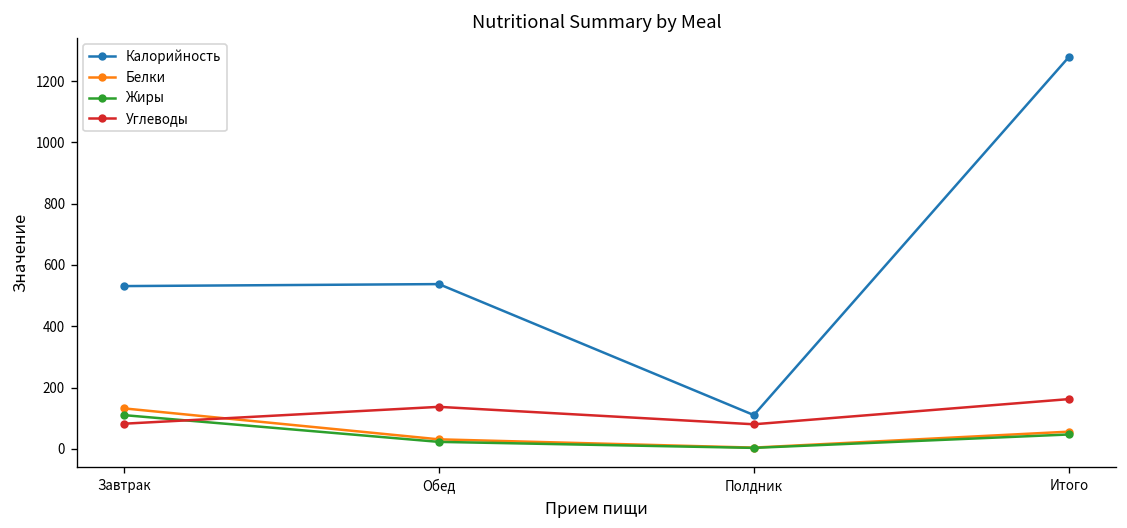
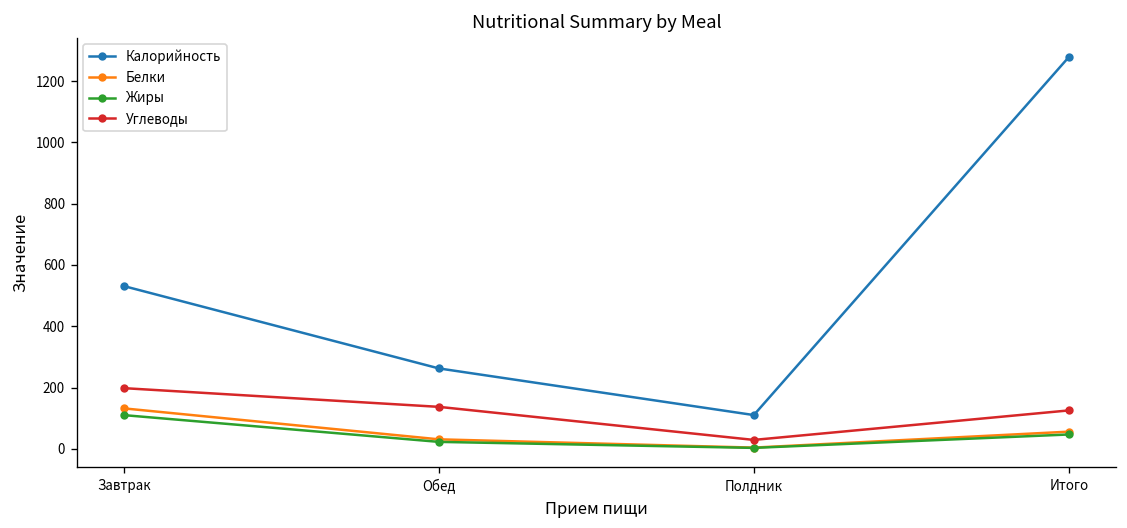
Углеводы, Завтрак: 80 -> 200
Калорийность, Обед: 540 -> 260
Углеводы, Полдник: 80 -> 30
Углеводы, Итого: 160 -> 130
